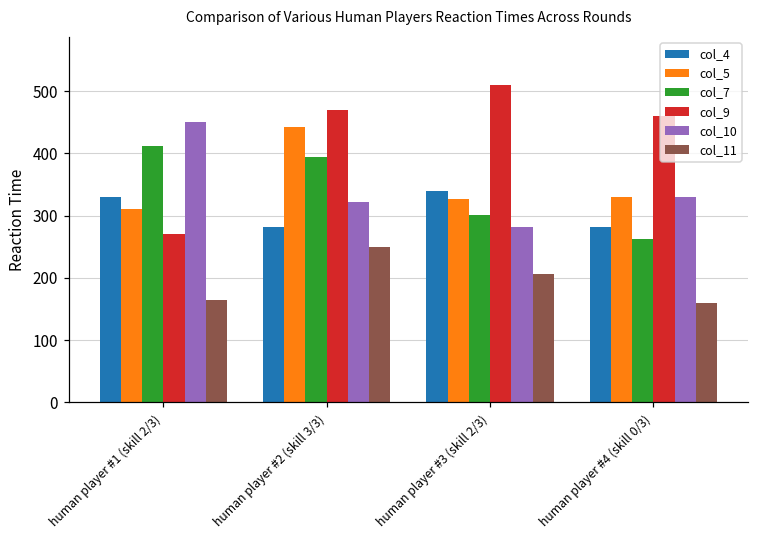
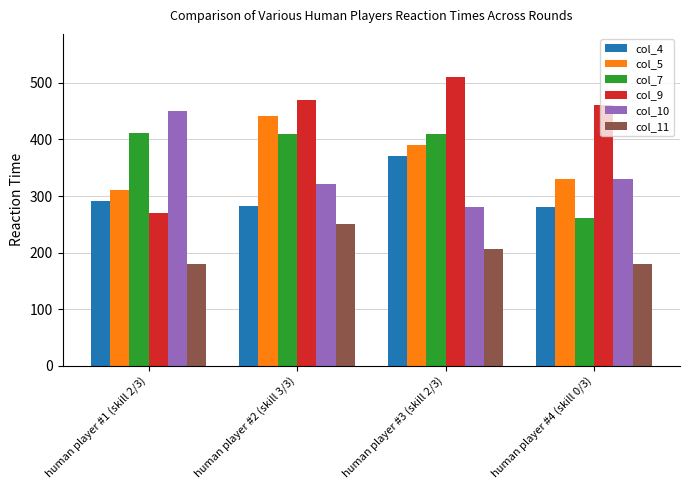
col_4, human player #1 (skill 2/3): 330 -> 290
col_11, human player #1 (skill 2/3): 160 -> 180
col_7, human player #2 (skill 3/3): 390 -> 410
col_4, human player #3 (skill 2/3): 340 -> 370
col_5, human player #3 (skill 2/3): 330 -> 390
col_7, human player #3 (skill 2/3): 300 -> 410
col_11, human player #4 (skill 0/3): 160 -> 180
